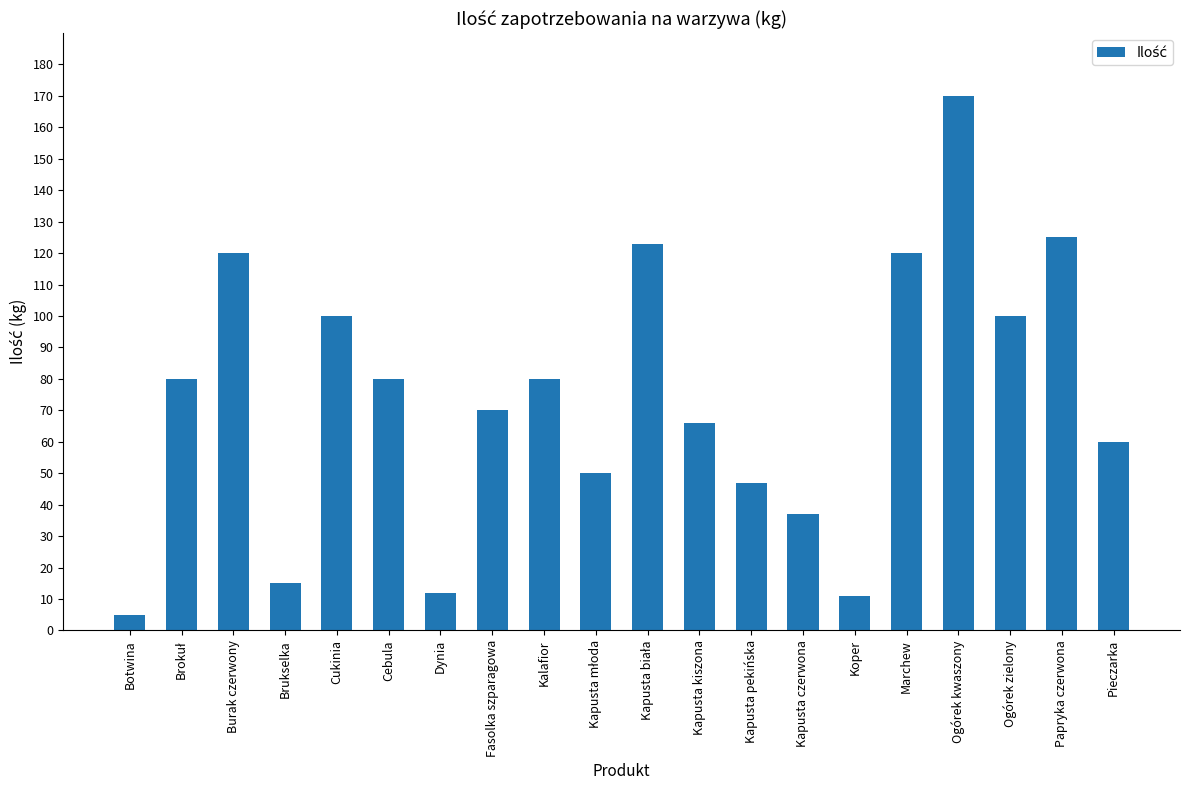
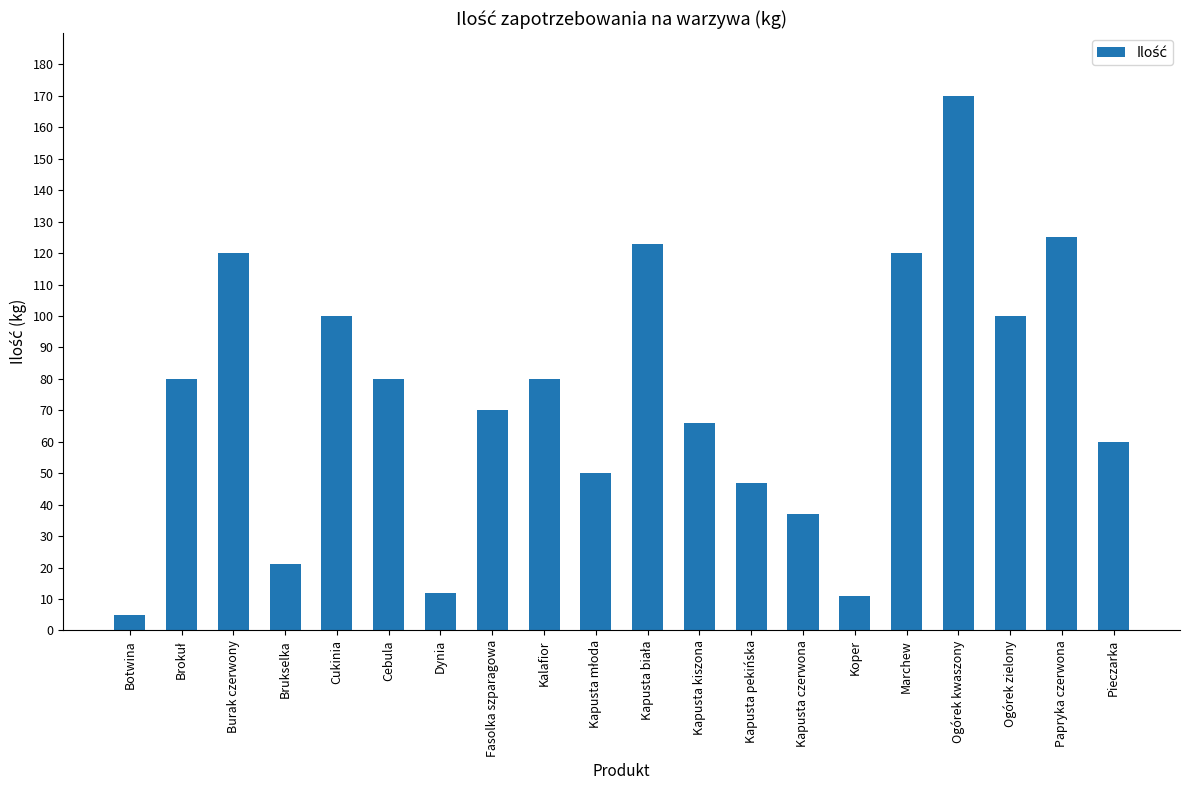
Brukselka: 15 -> 21
